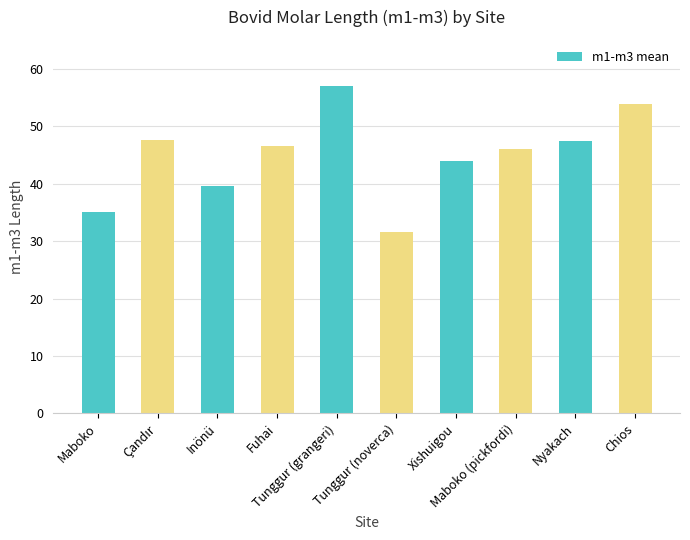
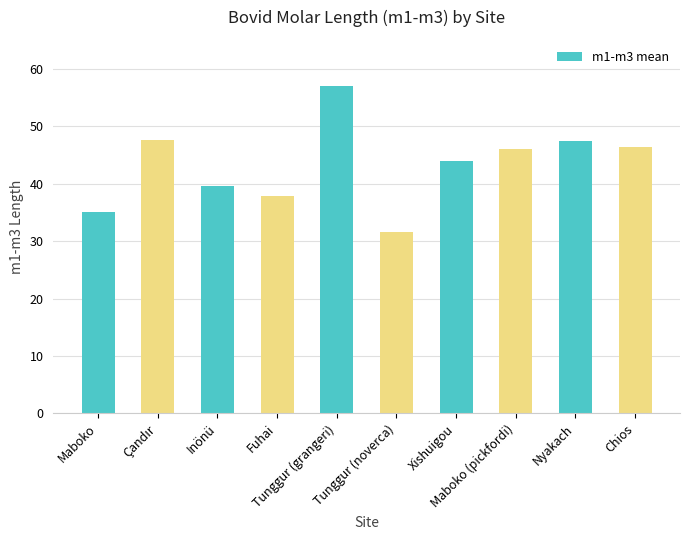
Fuhai: 47 -> 38
Chios: 54 -> 46
